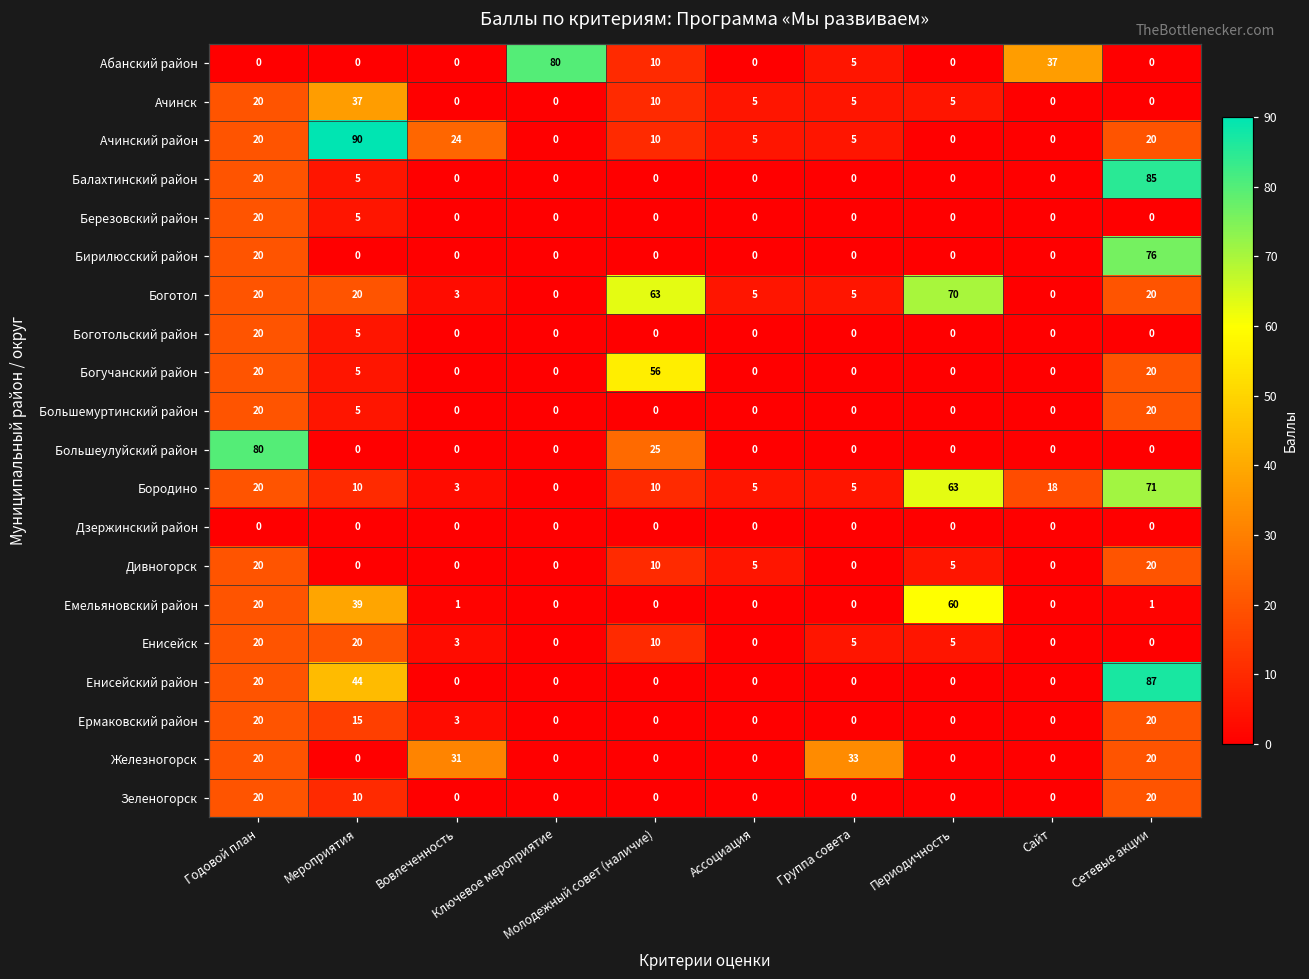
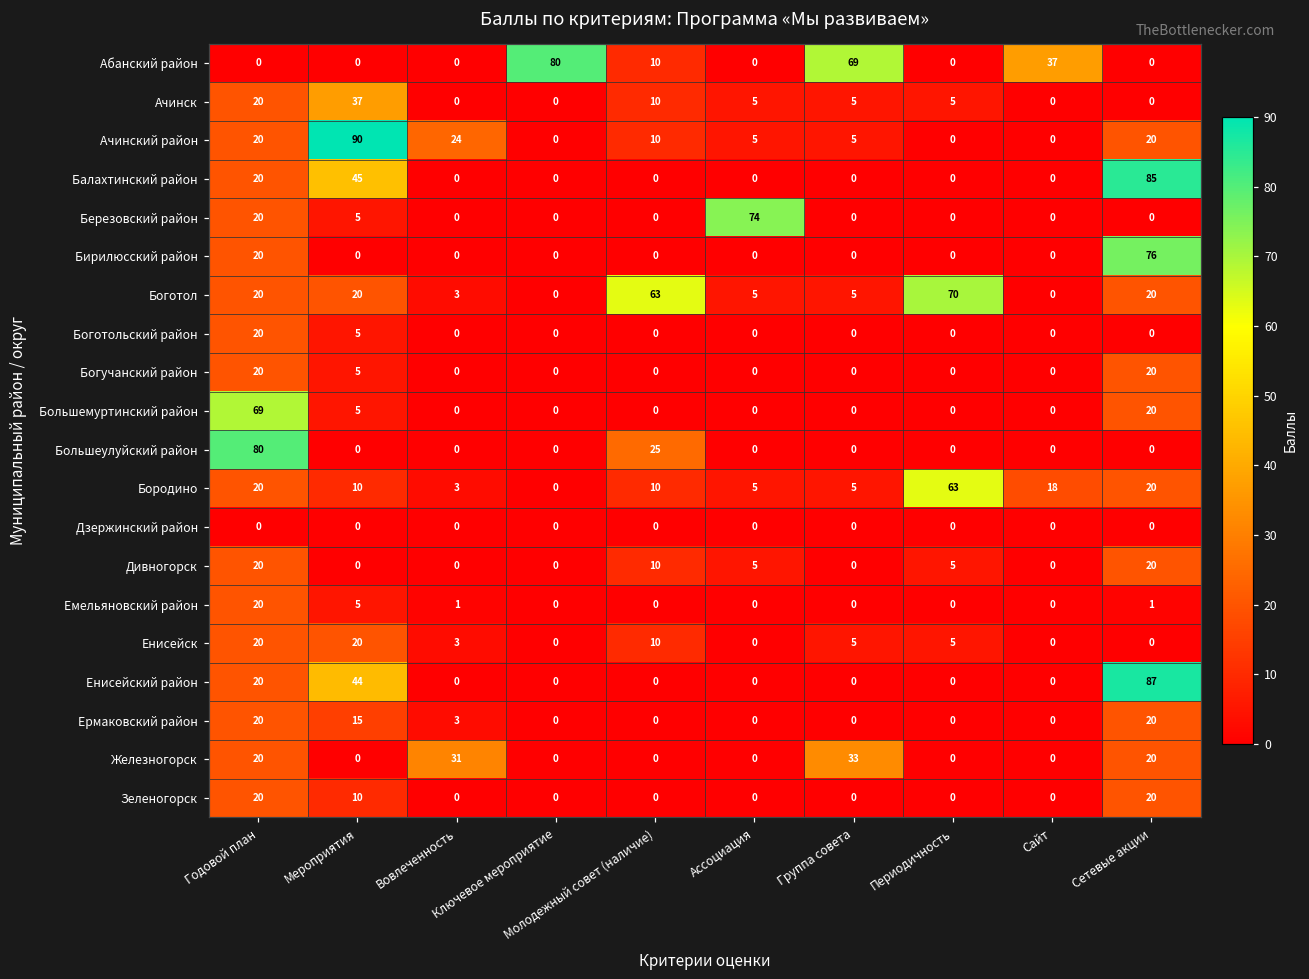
Абанский район, Группа совета: 5 -> 69
Балахтинский район, Мероприятия: 5 -> 45
Березовский район, Ассоциация: 0 -> 74
Богучанский район, Молодежный совет (наличие): 56 -> 0
Большемуртинский район, Годовой план: 20 -> 69
Бородино, Сетевые акции: 71 -> 20
Емельяновский район, Мероприятия: 39 -> 5
Емельяновский район, Периодичность: 60 -> 0
